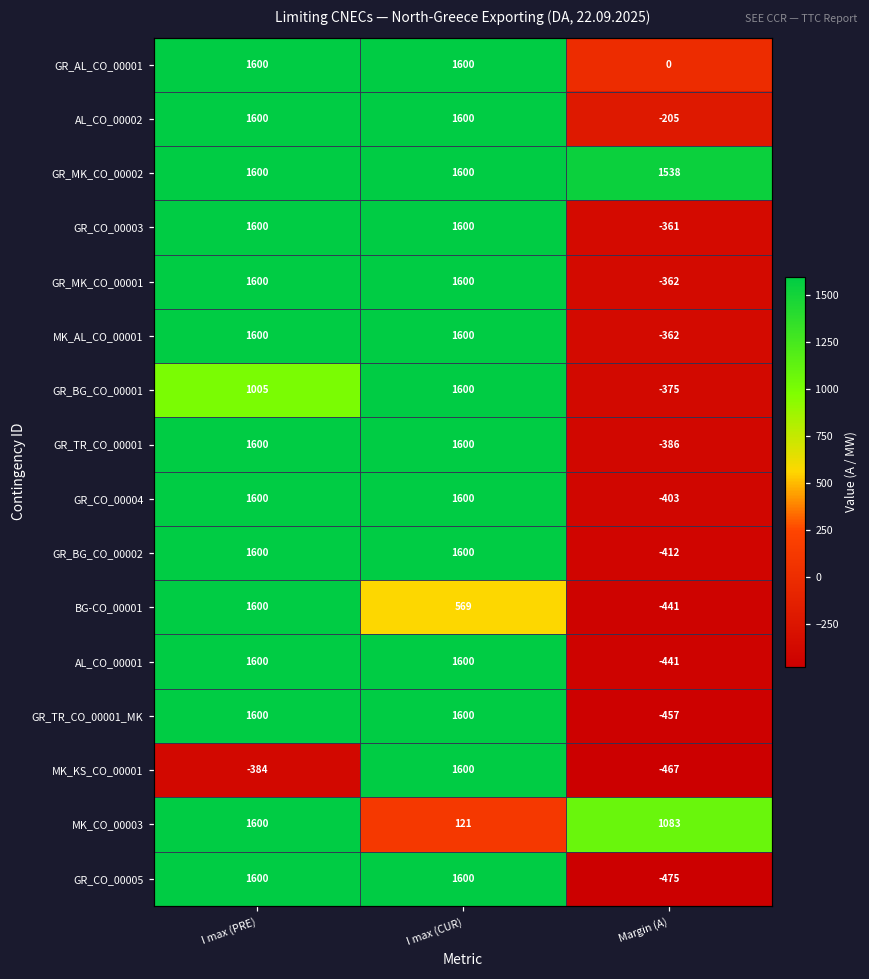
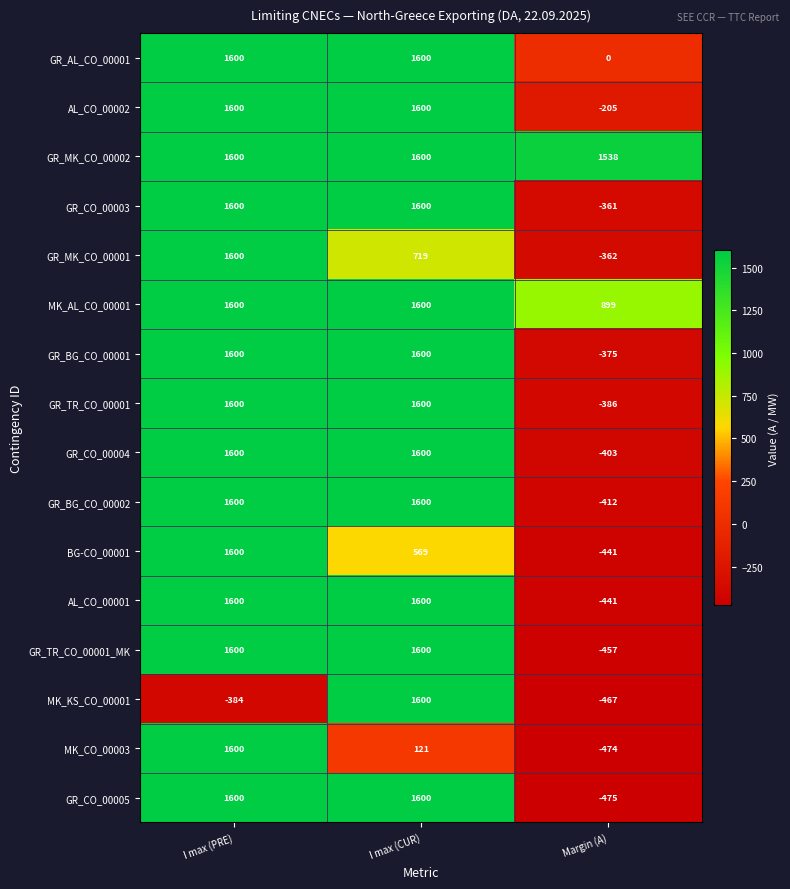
GR_MK_CO_00001, I max (CUR): 1600 -> 719
MK_AL_CO_00001, Margin (A): -362 -> 899
GR_BG_CO_00001, I max (PRE): 1005 -> 1600
MK_CO_00003, Margin (A): 1083 -> -474
